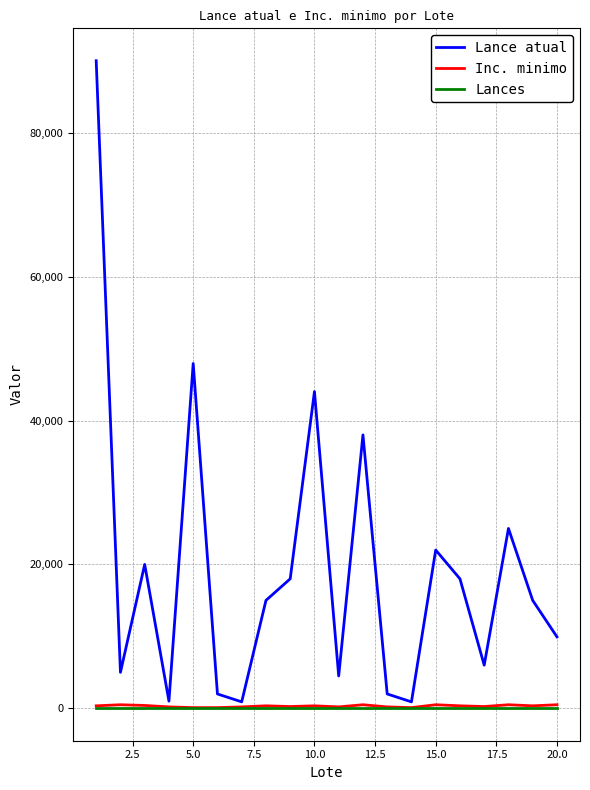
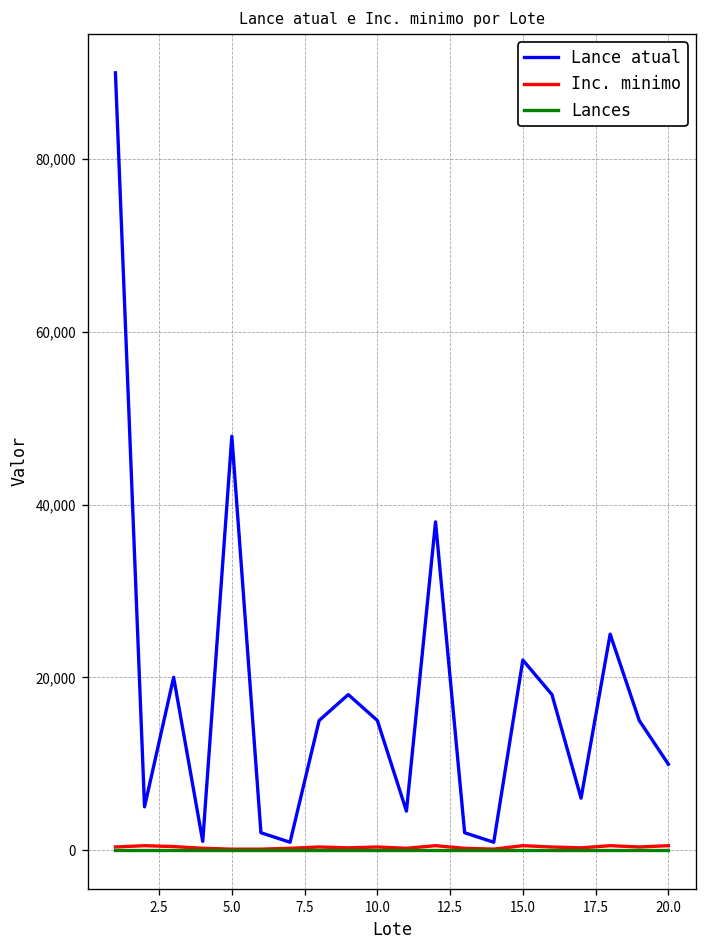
Lance atual, 10.0: 44,000 -> 15,000
